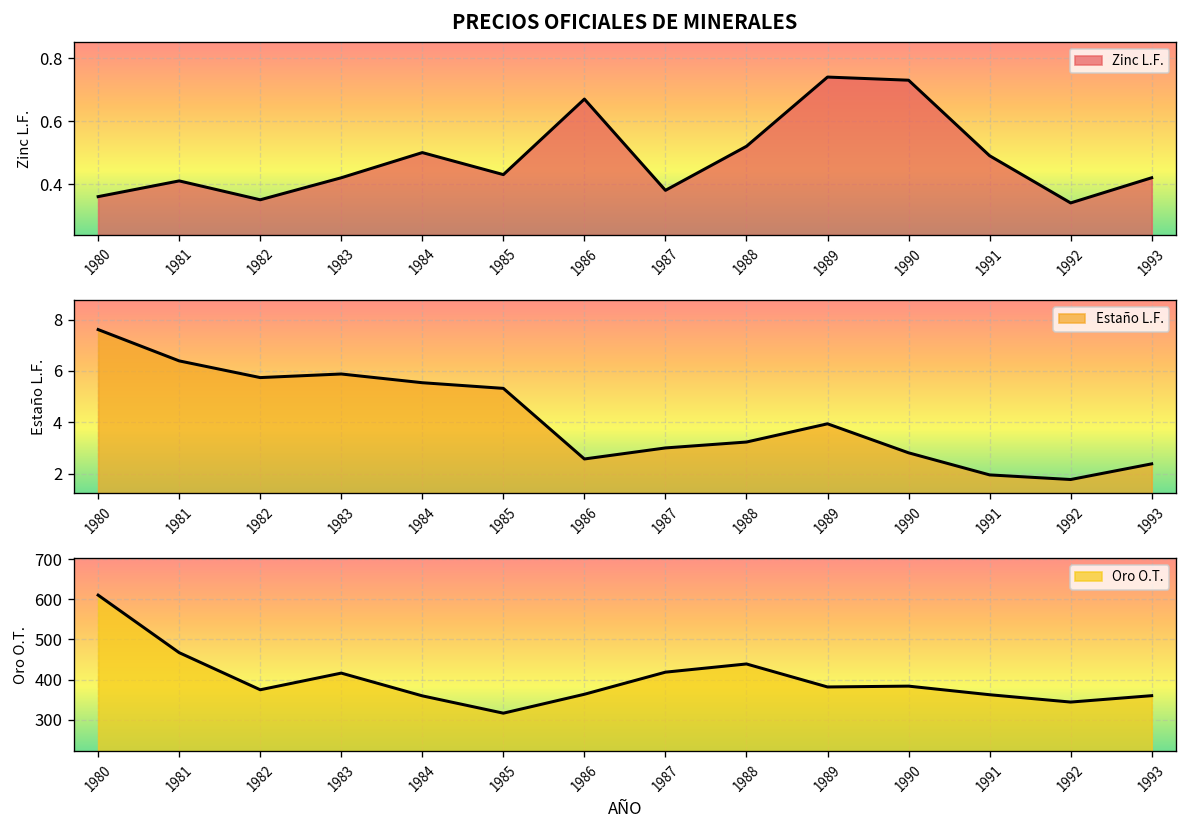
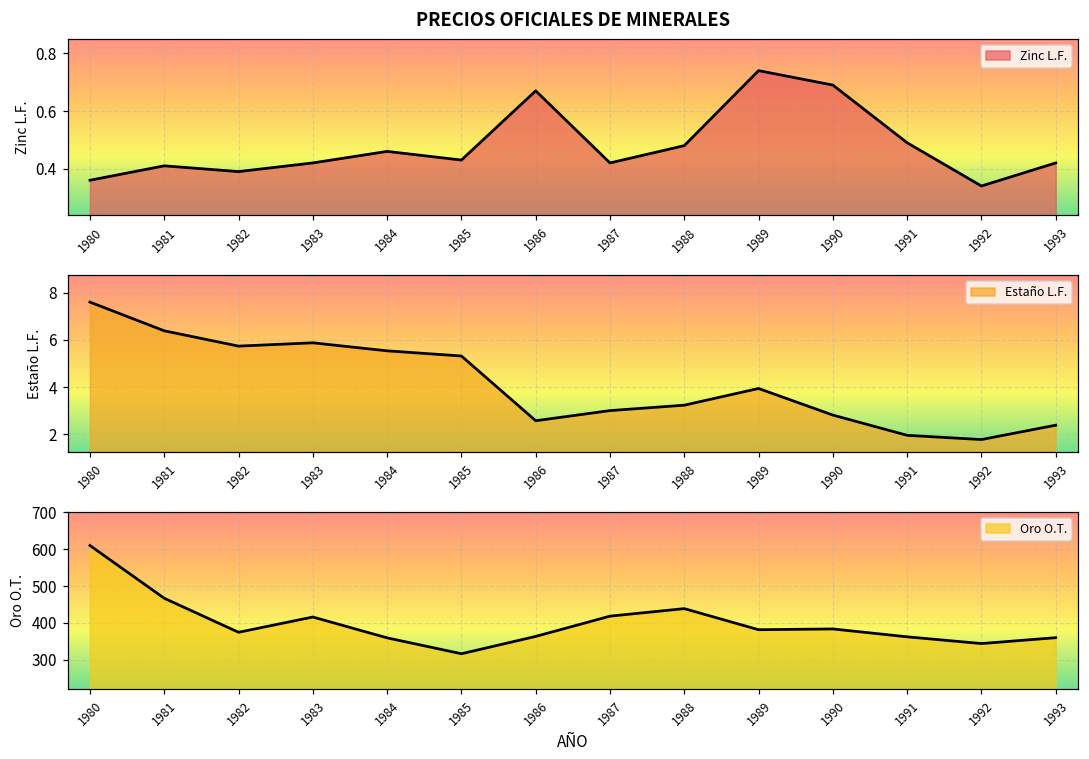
PRECIOS OFICIALES DE MINERALES, 1982: 0.35 -> 0.39
PRECIOS OFICIALES DE MINERALES, 1984: 0.50 -> 0.46
PRECIOS OFICIALES DE MINERALES, 1987: 0.38 -> 0.42
PRECIOS OFICIALES DE MINERALES, 1988: 0.52 -> 0.48
PRECIOS OFICIALES DE MINERALES, 1990: 0.73 -> 0.69
